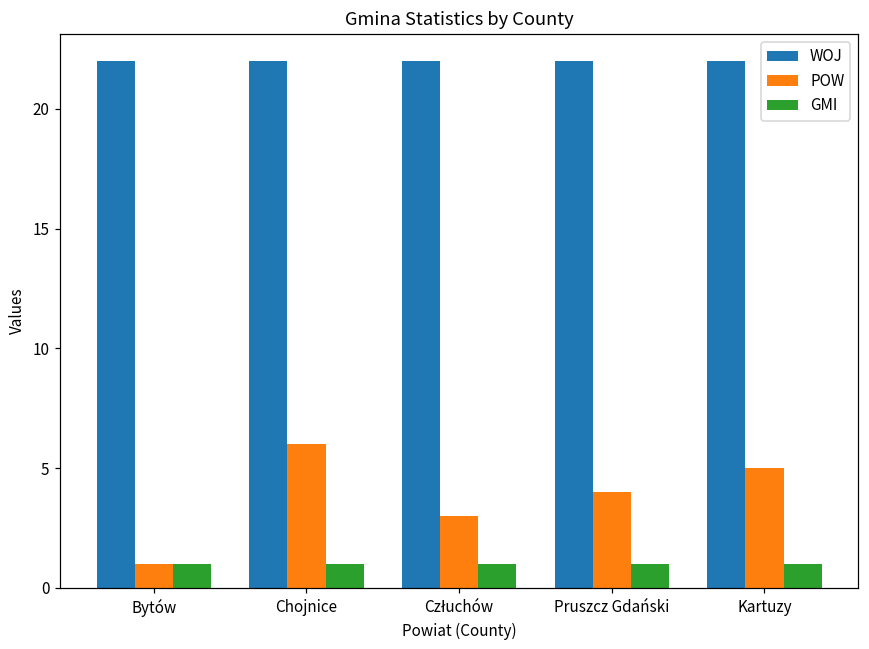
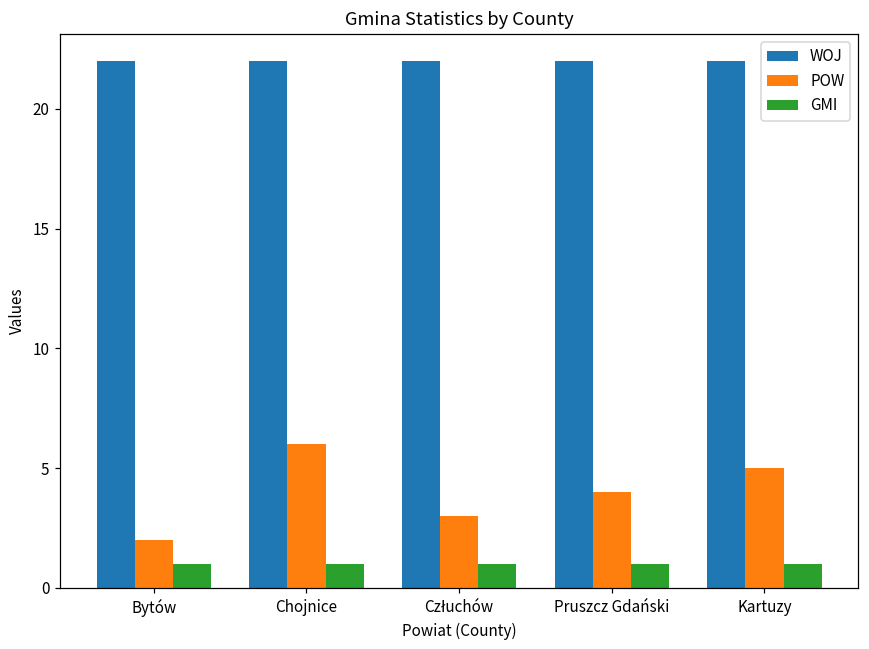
POW, Bytów: 1 -> 2
